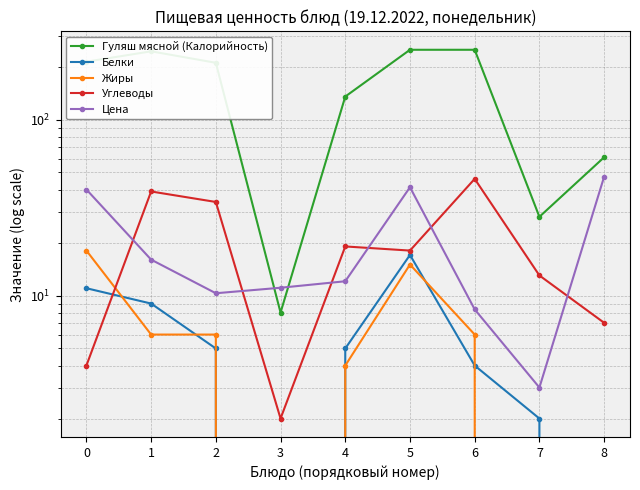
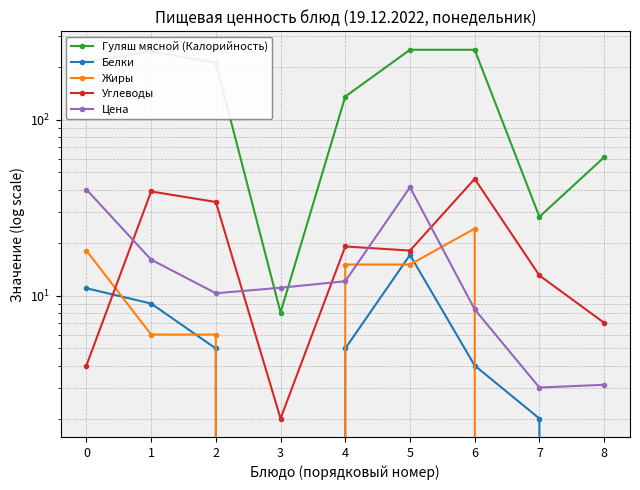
Жиры, 4: 4 -> 15
Жиры, 6: 6 -> 24
Цена, 8: 47 -> 3.1
